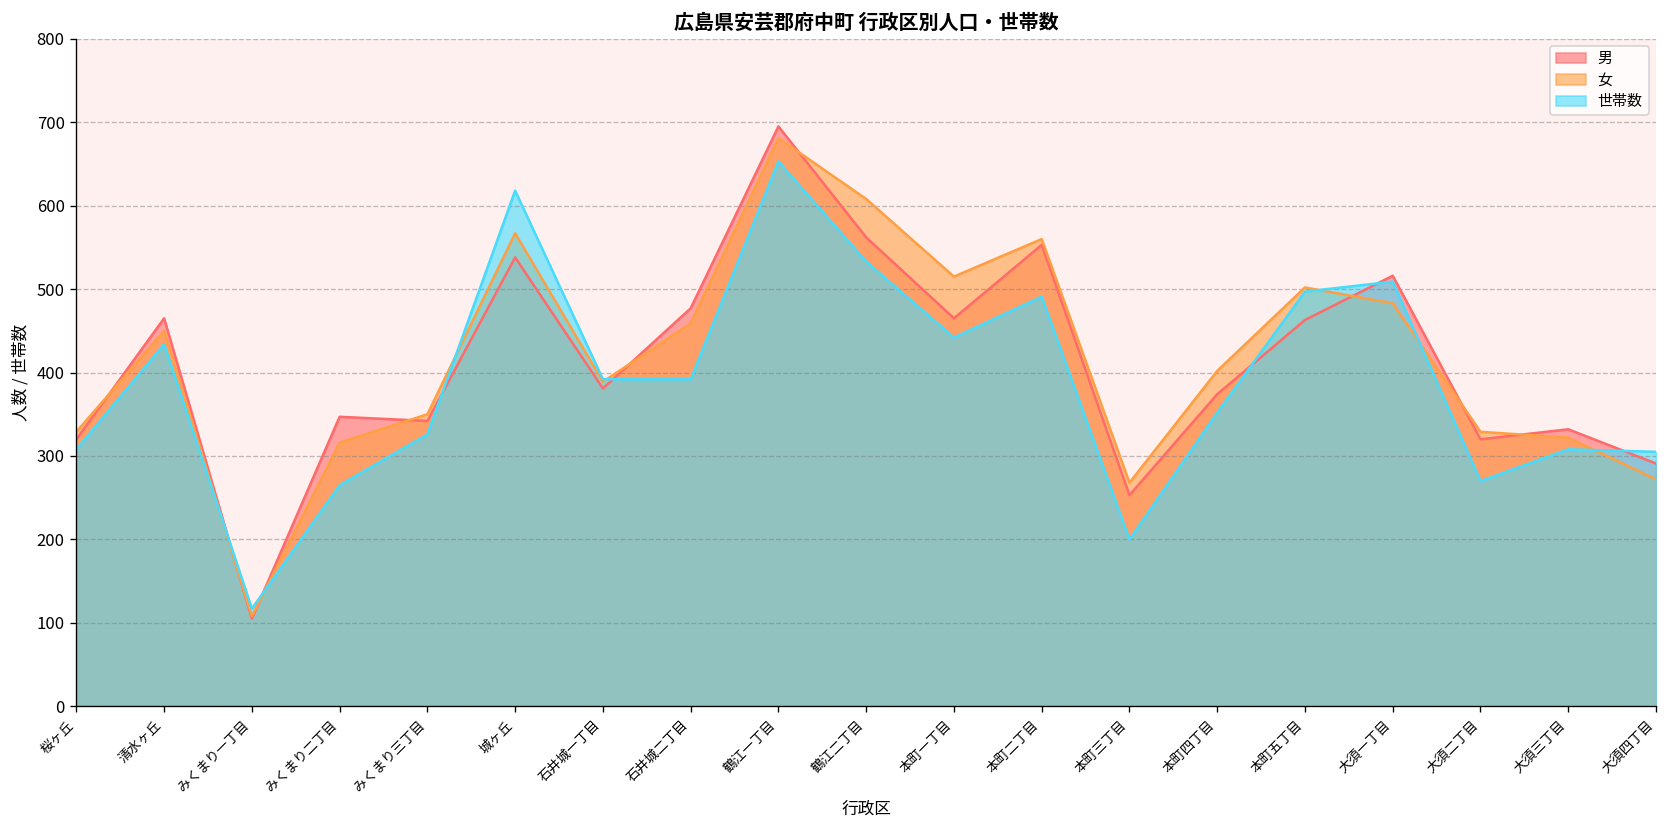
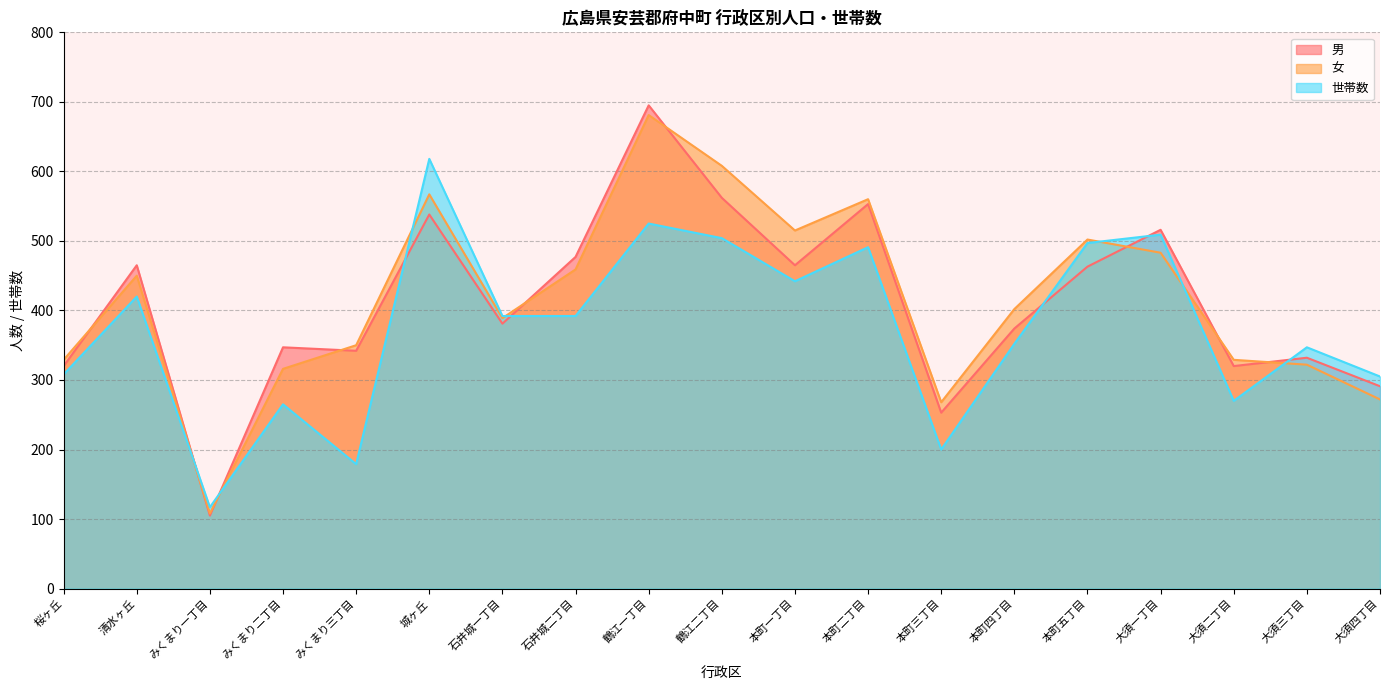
世帯数, 清水ヶ丘: 430 -> 420
世帯数, みくまり三丁目: 330 -> 180
世帯数, 鶴江一丁目: 650 -> 530
世帯数, 鶴江二丁目: 530 -> 500
世帯数, 大須三丁目: 310 -> 350
